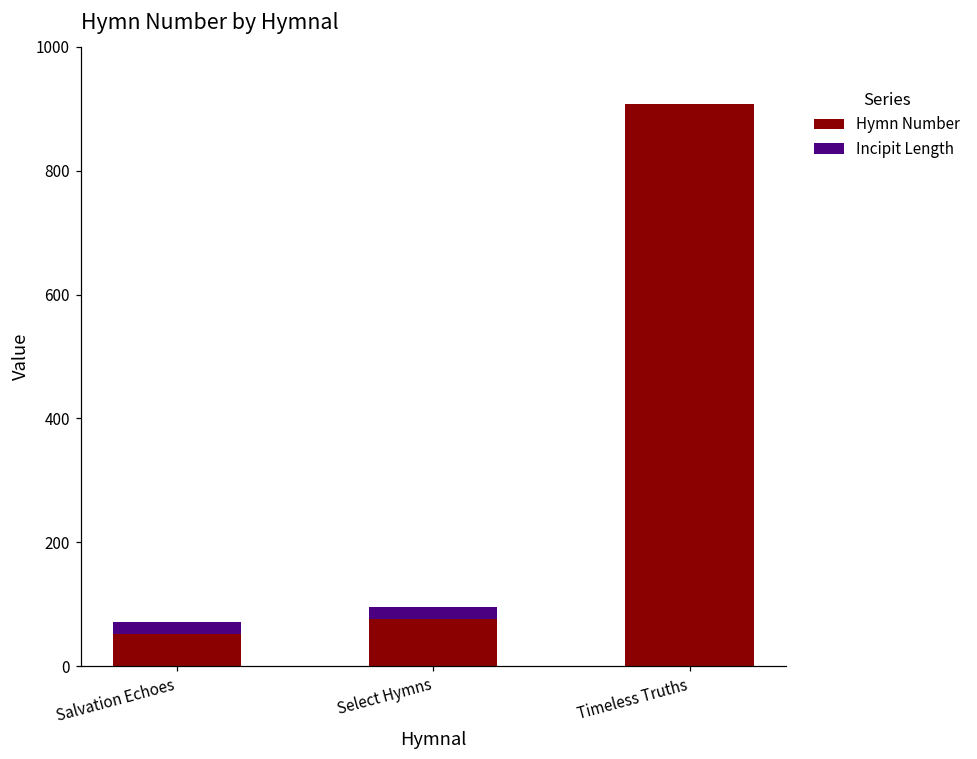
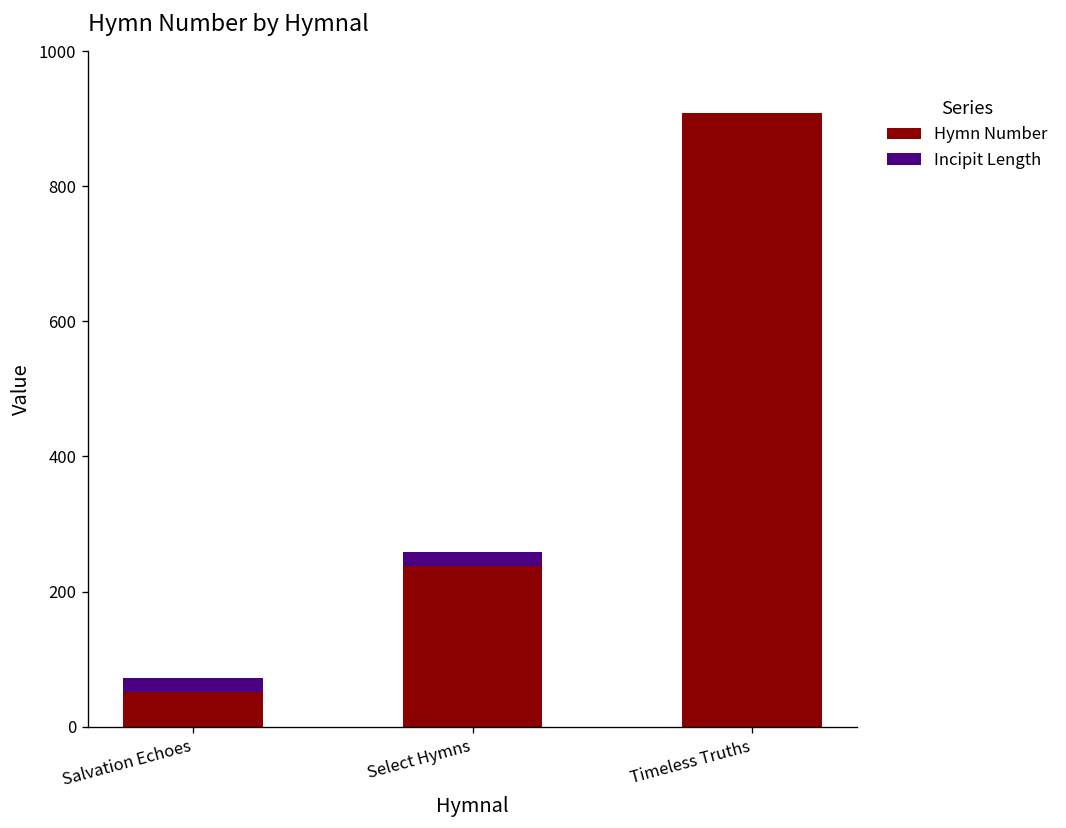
Hymn Number, Select Hymns: 80 -> 240
